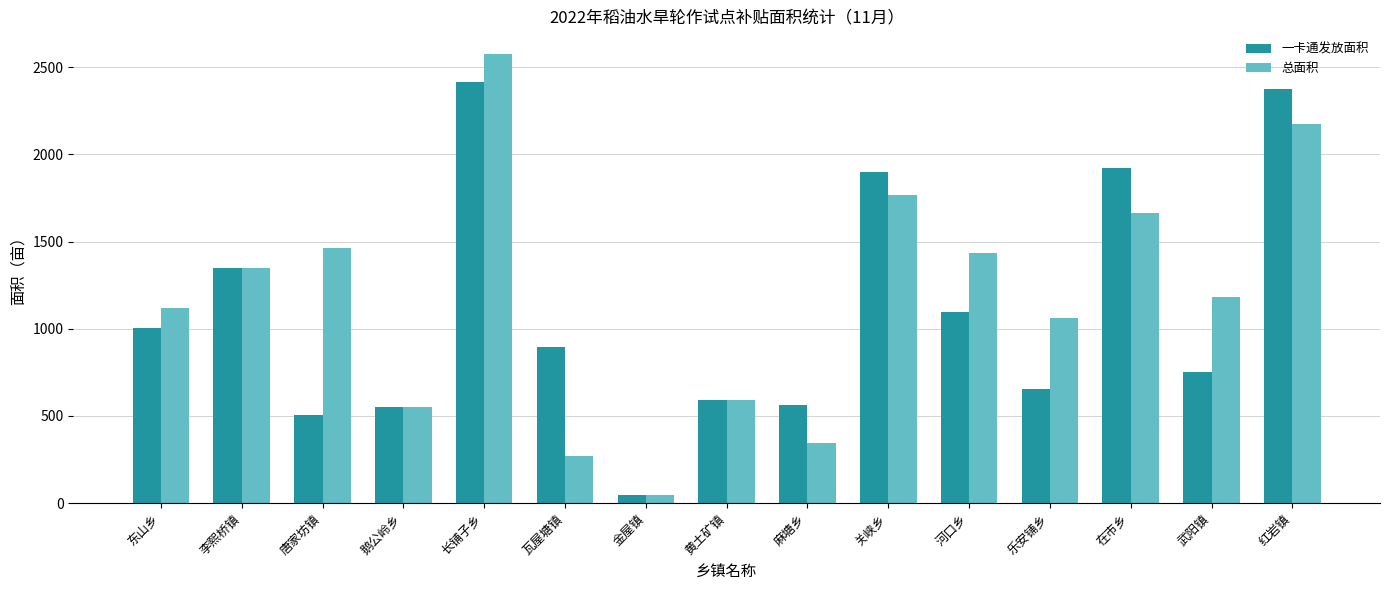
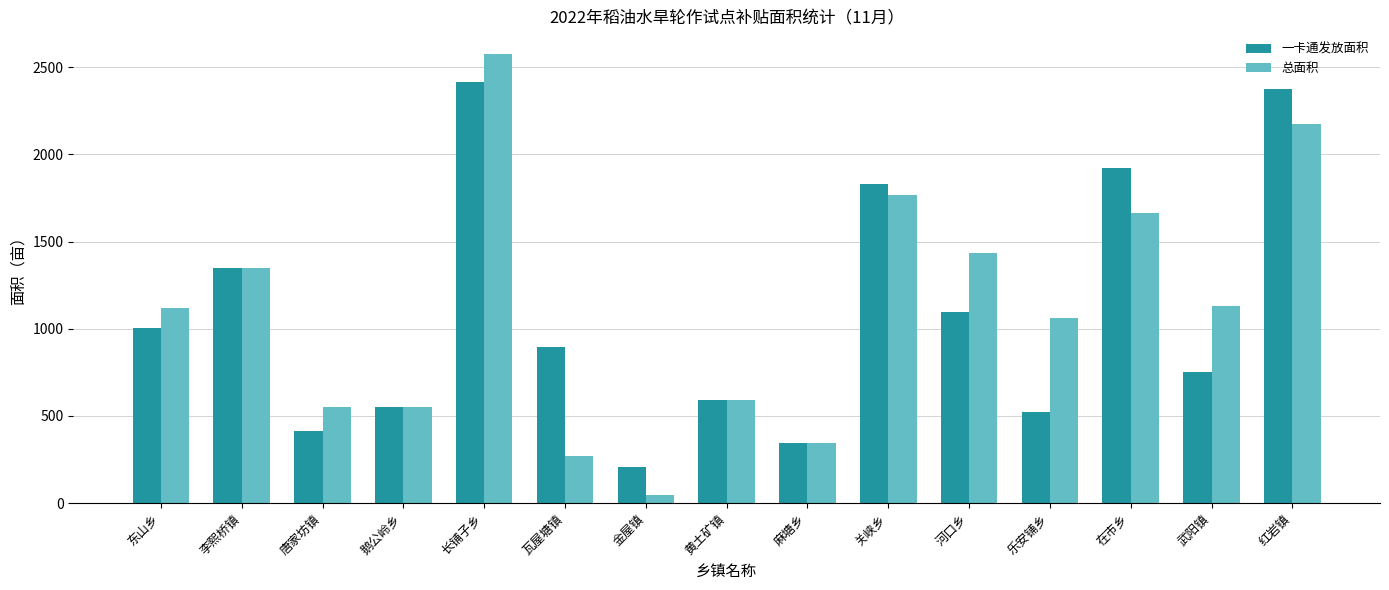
一卡通发放面积, 唐家坊镇: 510 -> 410
总面积, 唐家坊镇: 1460 -> 550
一卡通发放面积, 金屋镇: 50 -> 210
一卡通发放面积, 麻塘乡: 560 -> 350
一卡通发放面积, 关峡乡: 1900 -> 1830
一卡通发放面积, 乐安铺乡: 650 -> 520
总面积, 武阳镇: 1190 -> 1130
